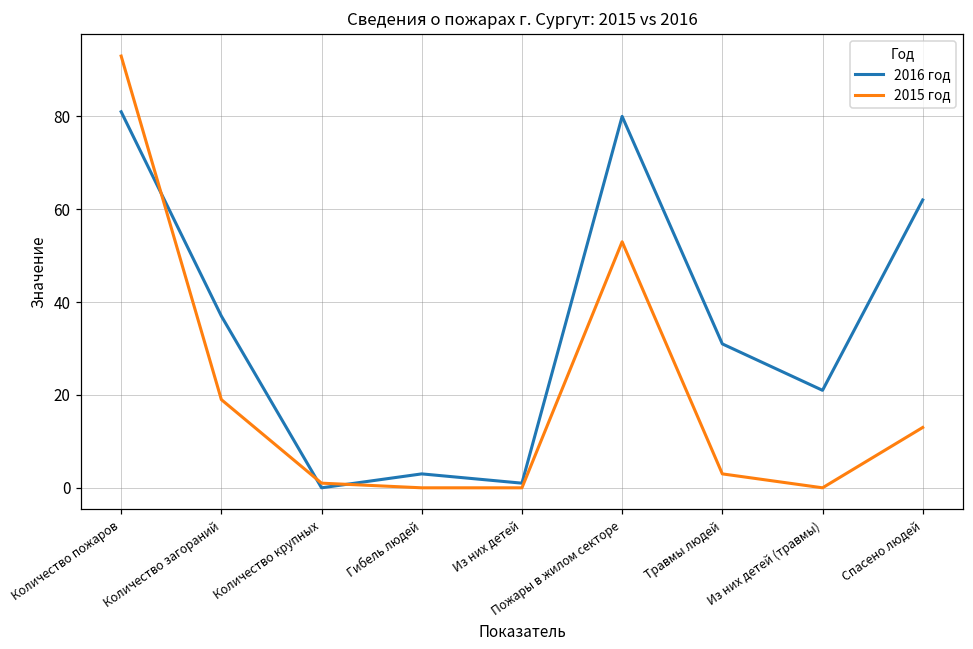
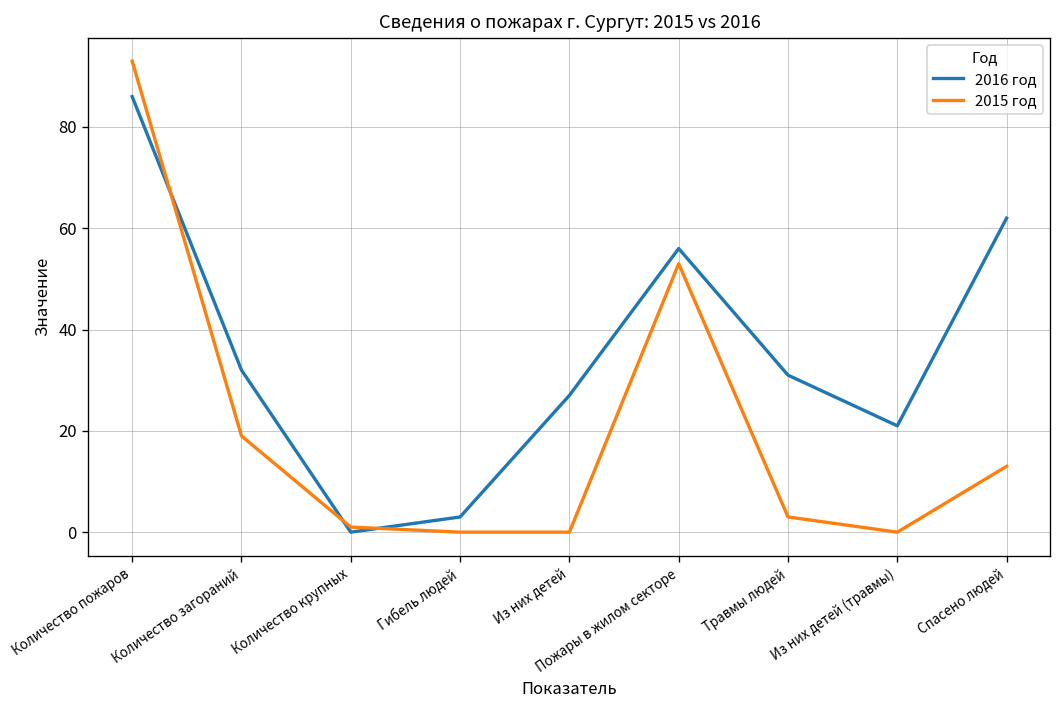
2016 год, Количество пожаров: 81 -> 86
2016 год, Количество загораний: 37 -> 32
2016 год, Из них детей: 1 -> 27
2016 год, Пожары в жилом секторе: 80 -> 56
